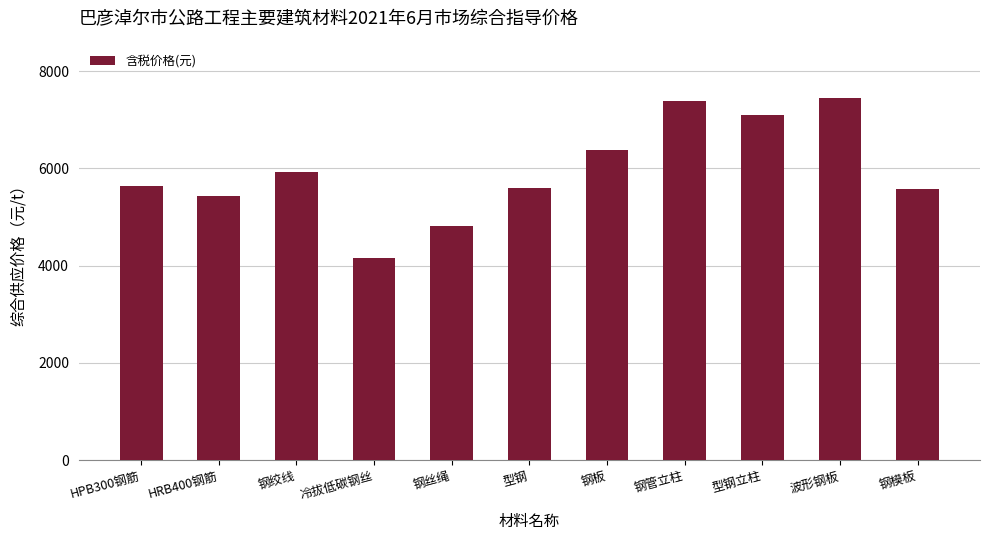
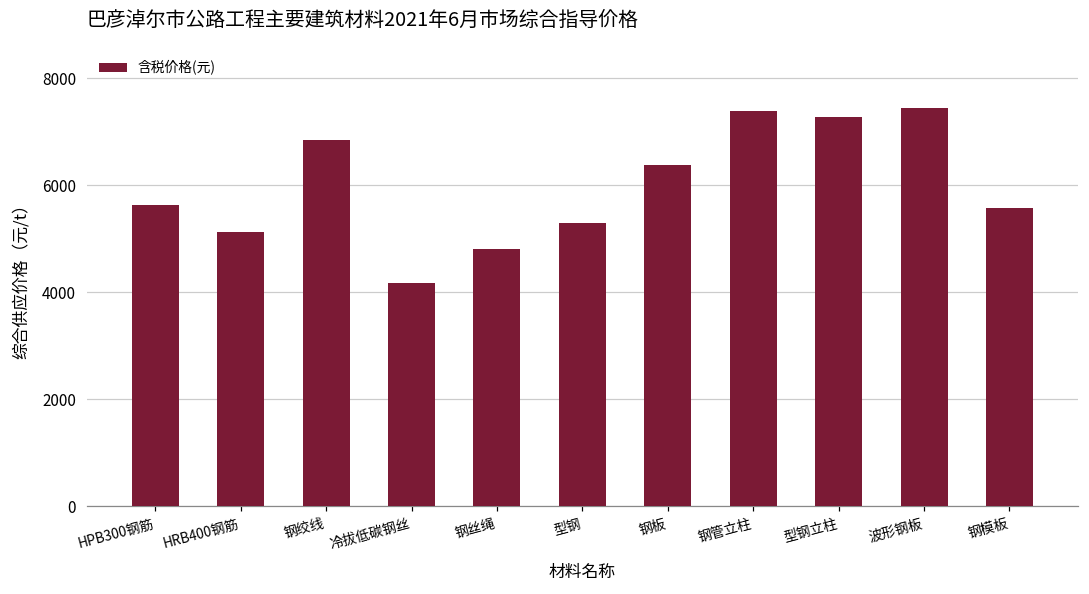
HRB400钢筋: 5400 -> 5100
钢绞线: 5900 -> 6800
型钢: 5600 -> 5300
型钢立柱: 7100 -> 7300
